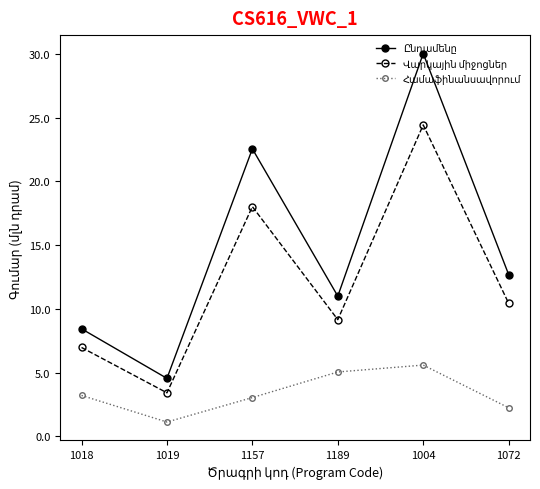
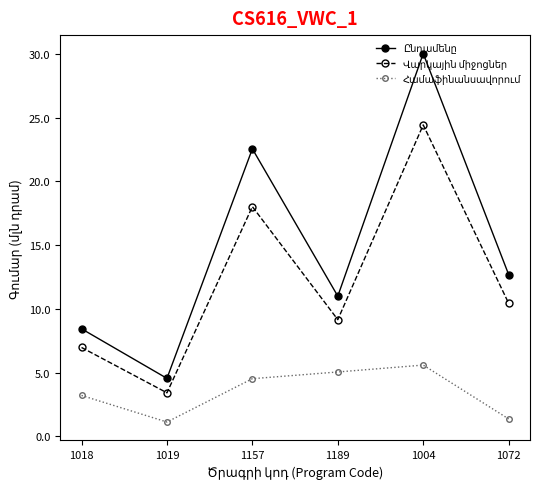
Համաֆինանսավորում, 1157: 3.1 -> 4.5
Համաֆինանսավորում, 1072: 2.3 -> 1.4
